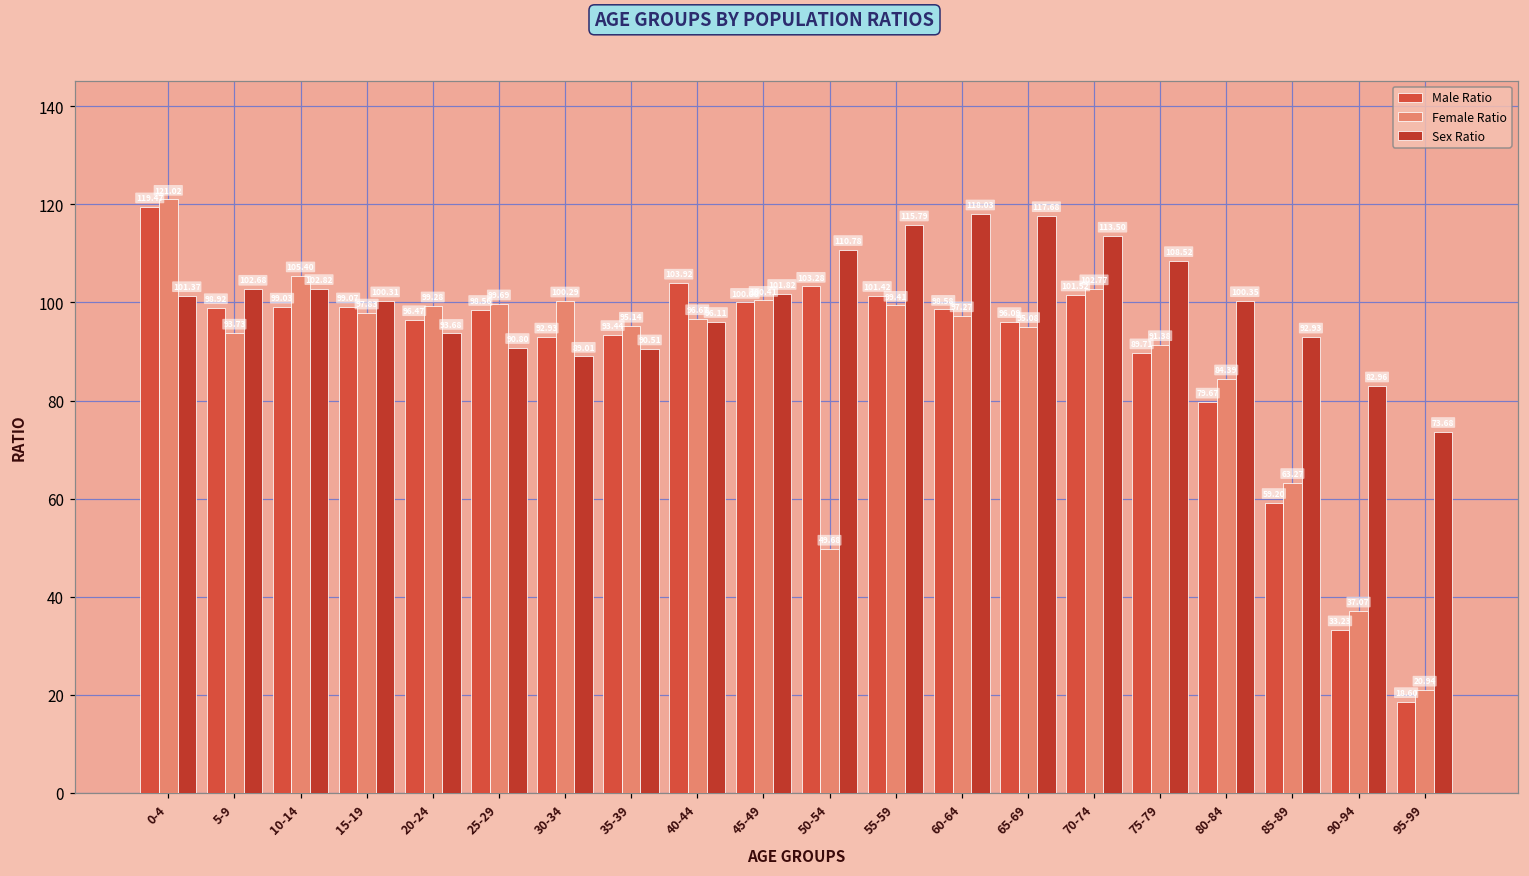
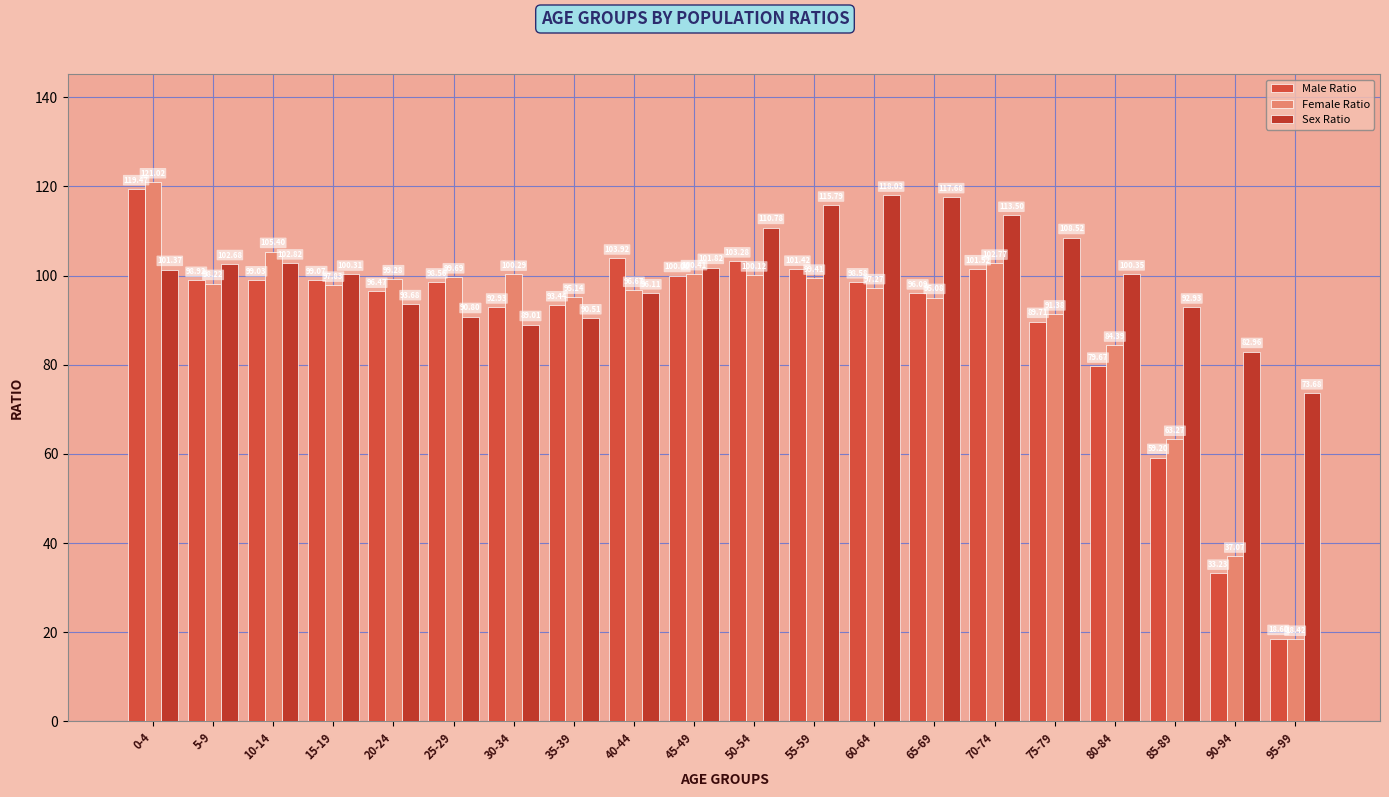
Female Ratio, 5-9: 94 -> 98
Female Ratio, 50-54: 50 -> 100
Female Ratio, 95-99: 21 -> 18
